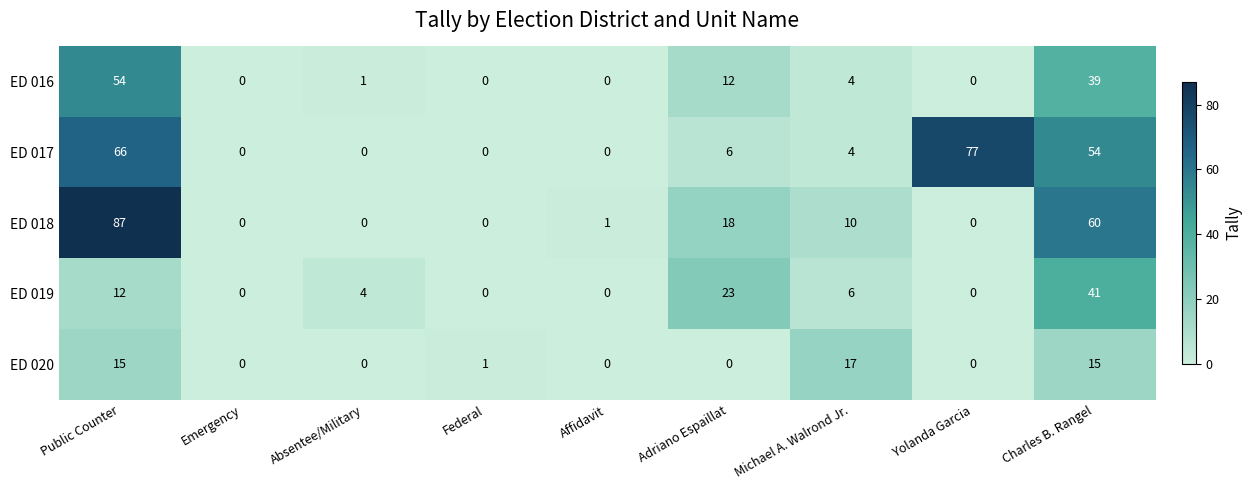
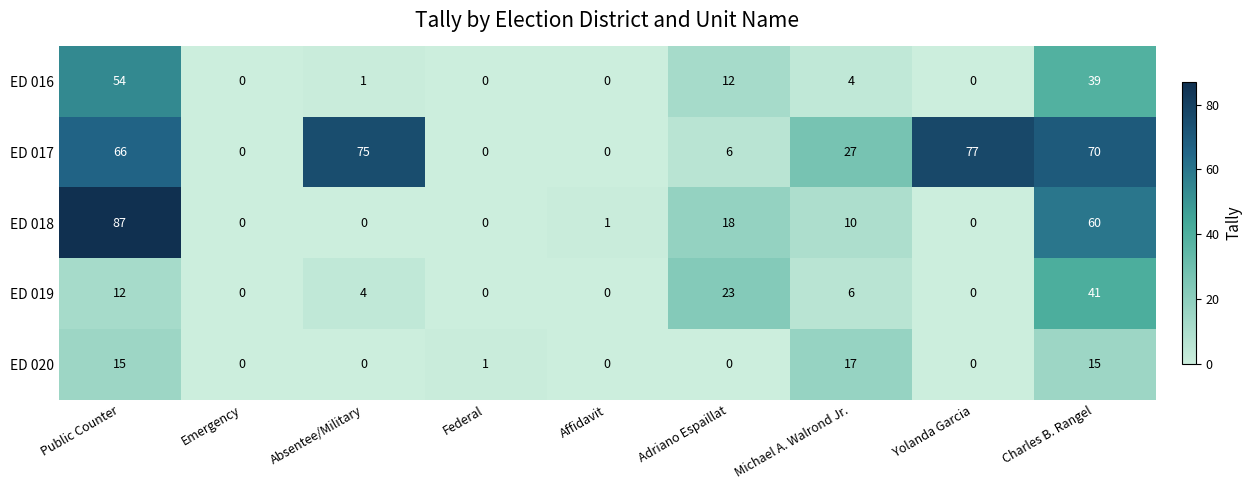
ED 017, Absentee/Military: 0 -> 75
ED 017, Michael A. Walrond Jr.: 4 -> 27
ED 017, Charles B. Rangel: 54 -> 70
